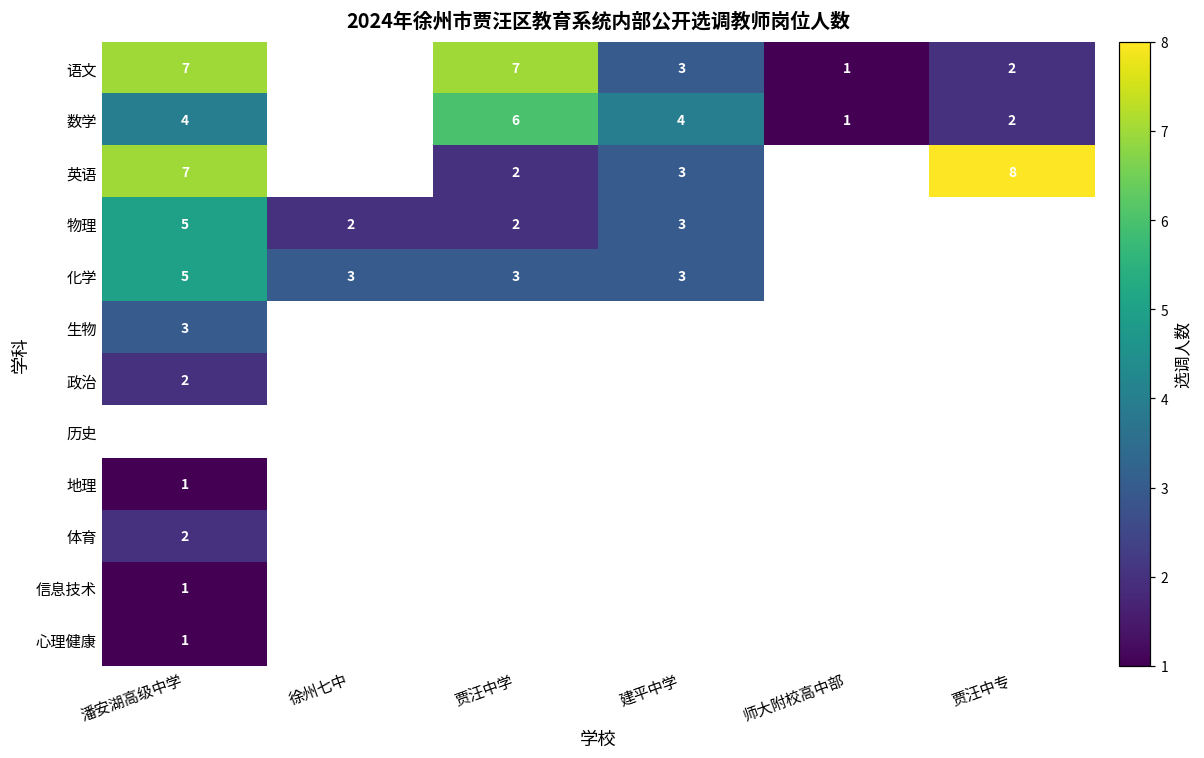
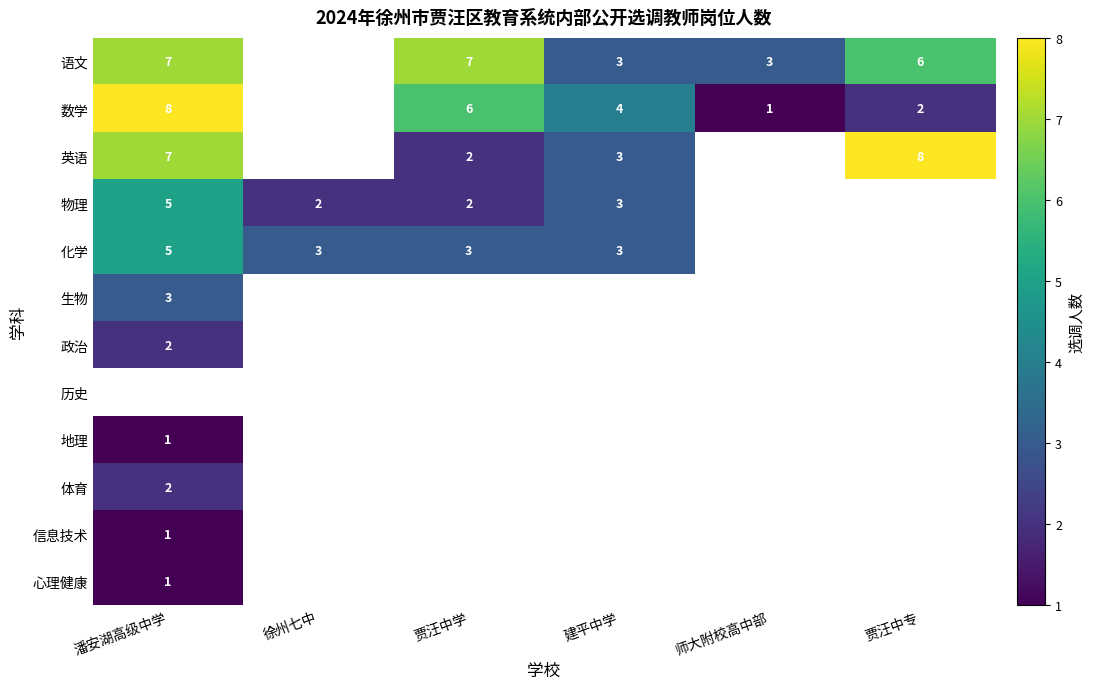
语文, 师大附校高中部: 1 -> 3
语文, 贾汪中专: 2 -> 6
数学, 潘安湖高级中学: 4 -> 8
